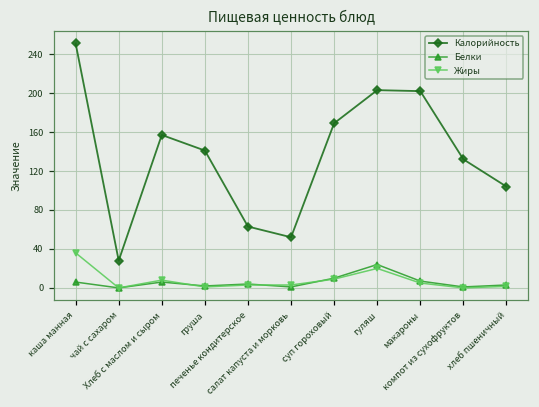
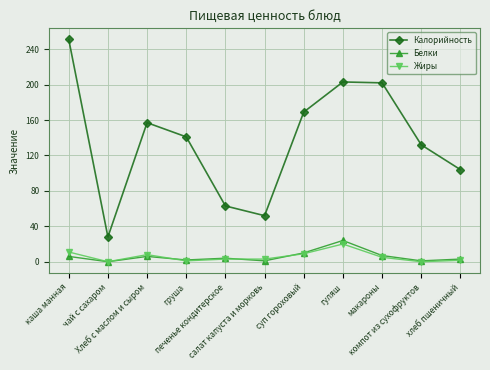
Жиры, каша манная: 40 -> 10
